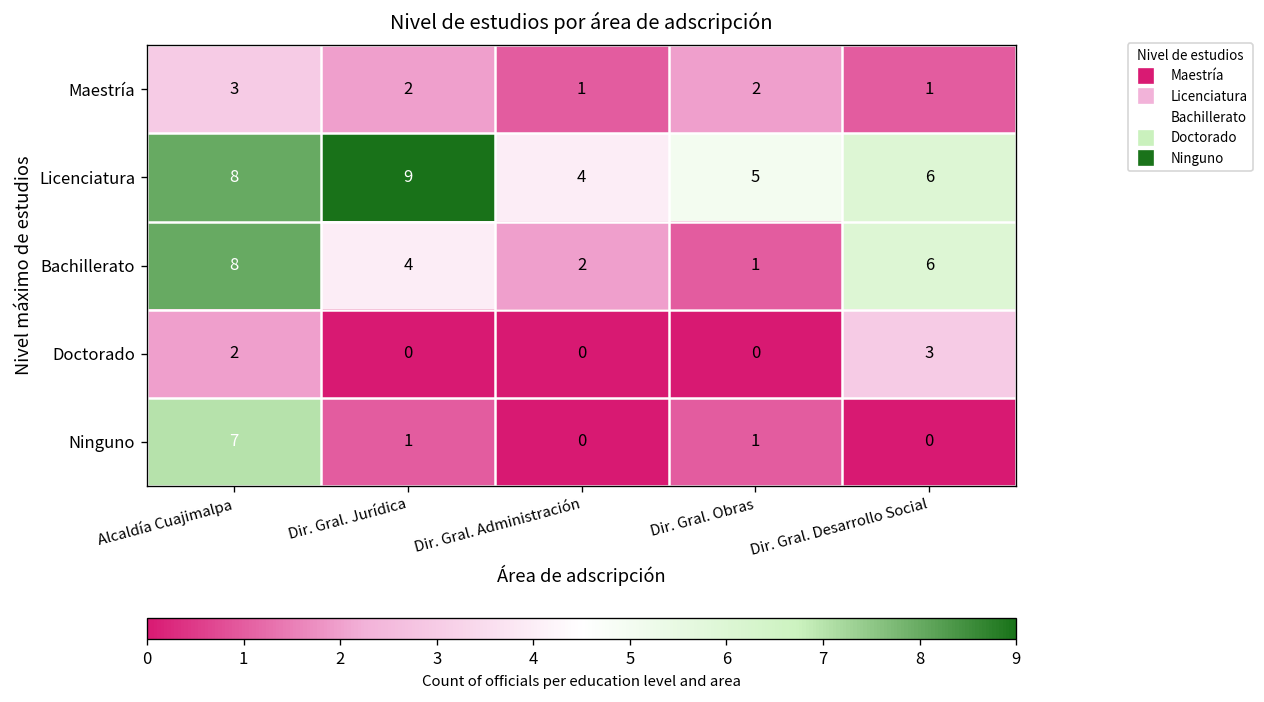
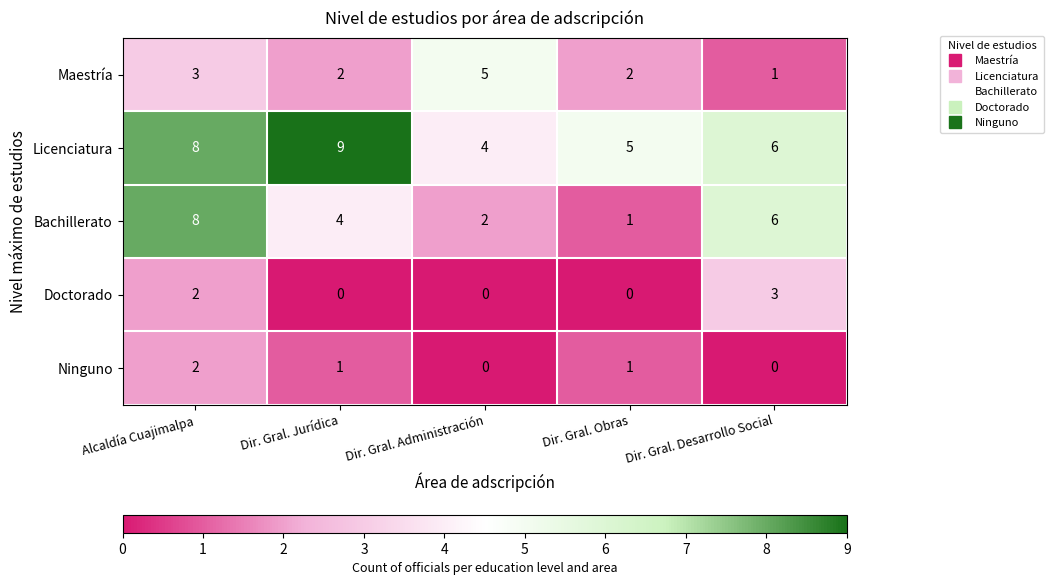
Maestría, Dir. Gral. Administración: 1 -> 5
Ninguno, Alcaldía Cuajimalpa: 7 -> 2
